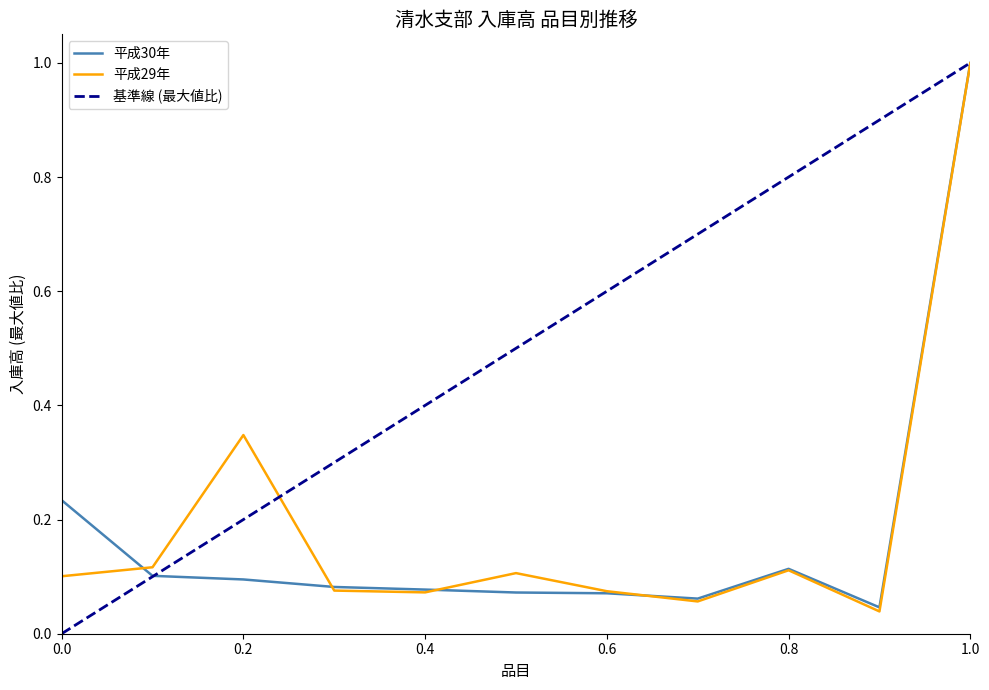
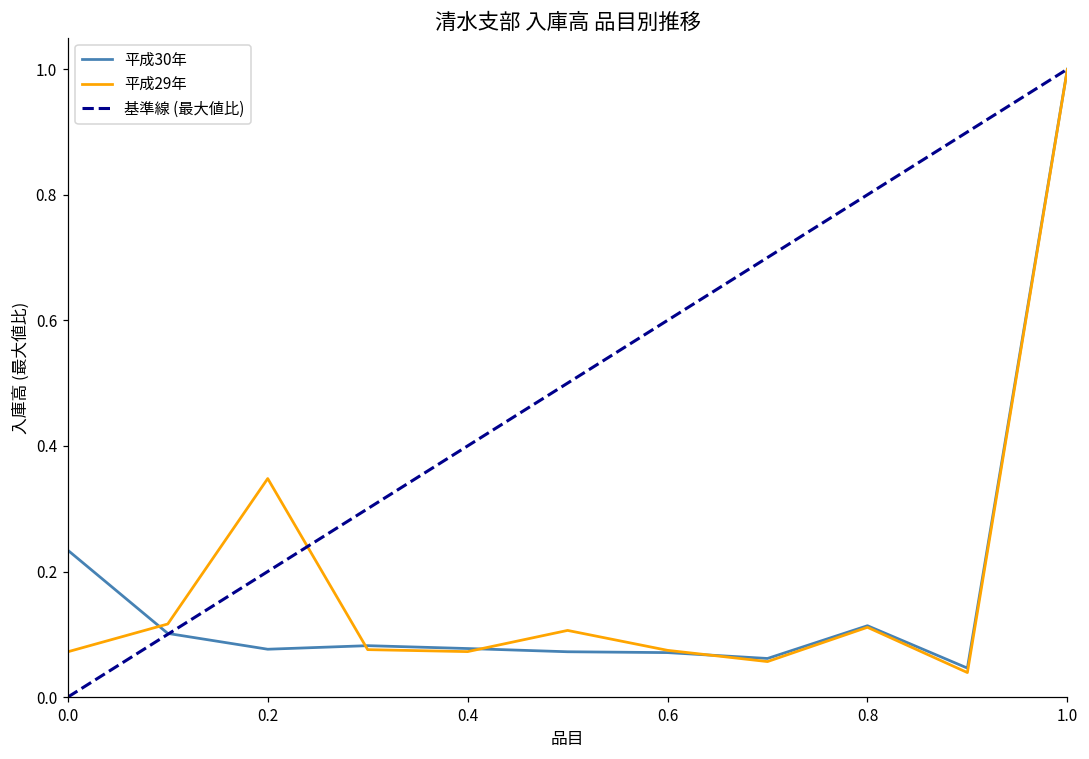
平成29年, 0.0: 0.10 -> 0.07
平成30年, 0.2: 0.10 -> 0.08
